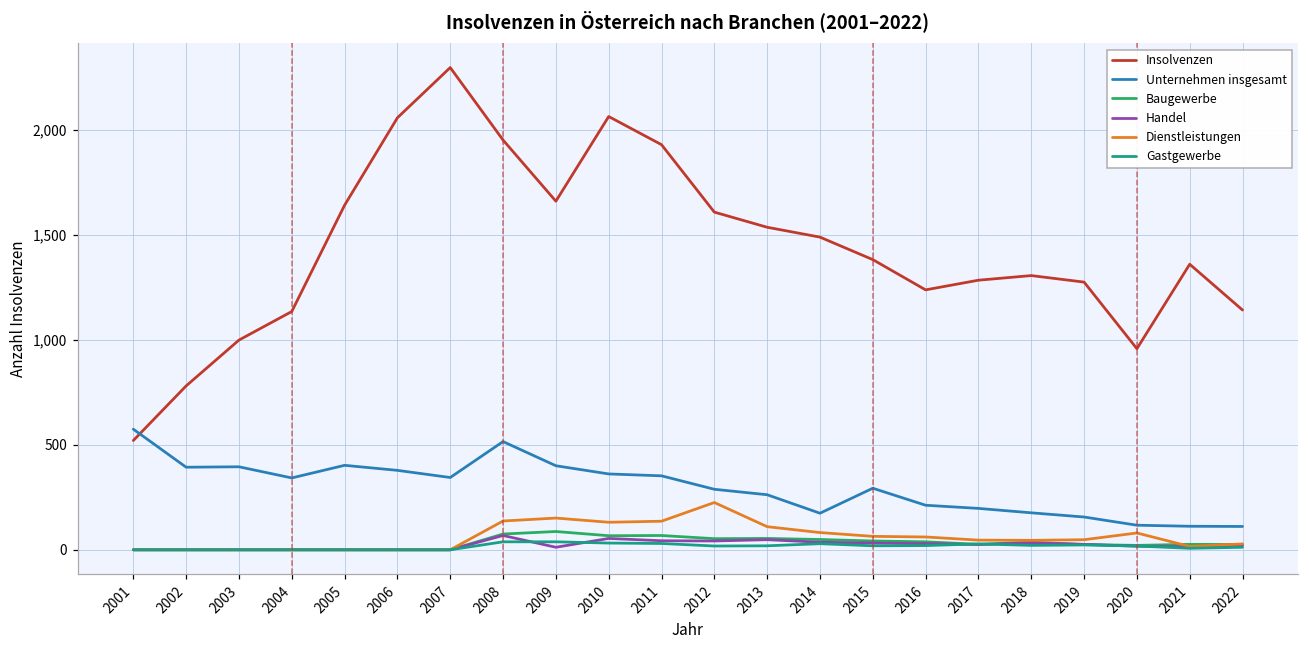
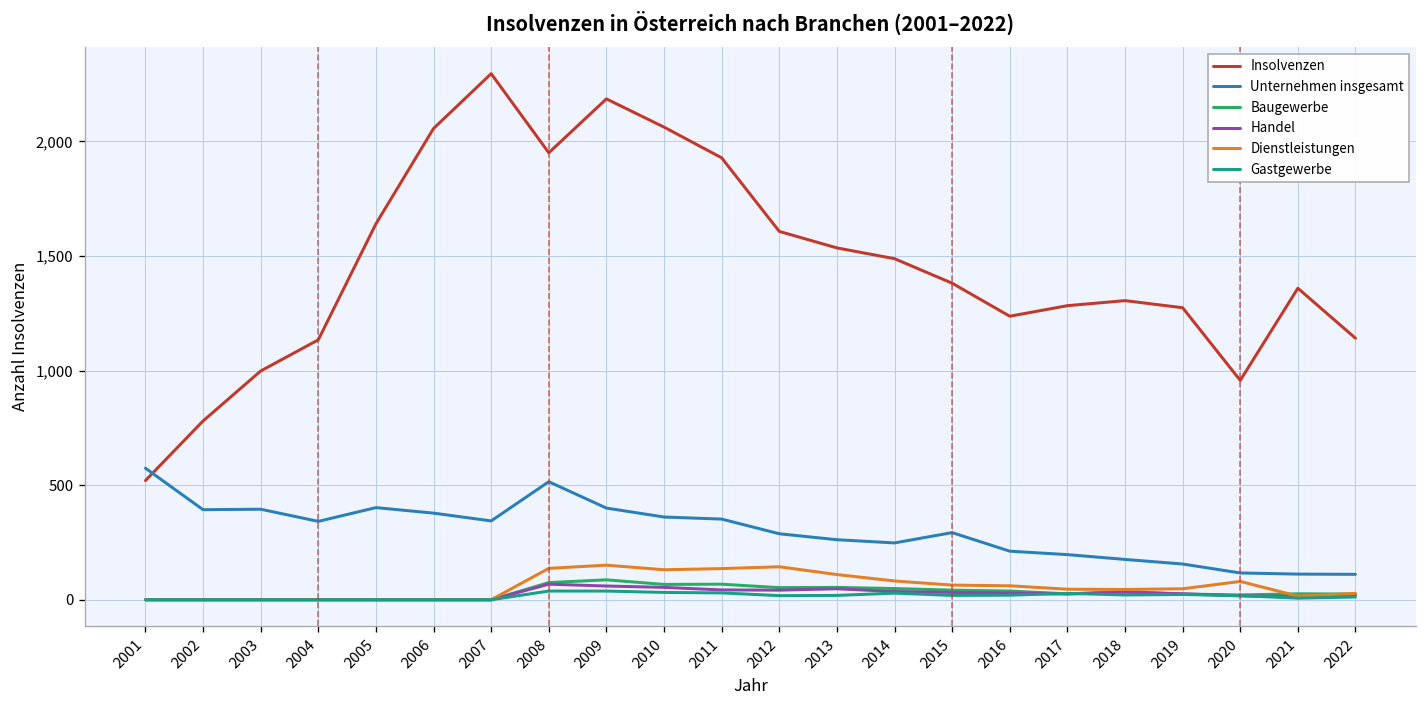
Insolvenzen, 2009: 1,660 -> 2,190
Handel, 2009: 10 -> 60
Dienstleistungen, 2012: 230 -> 140
Unternehmen insgesamt, 2014: 170 -> 250
